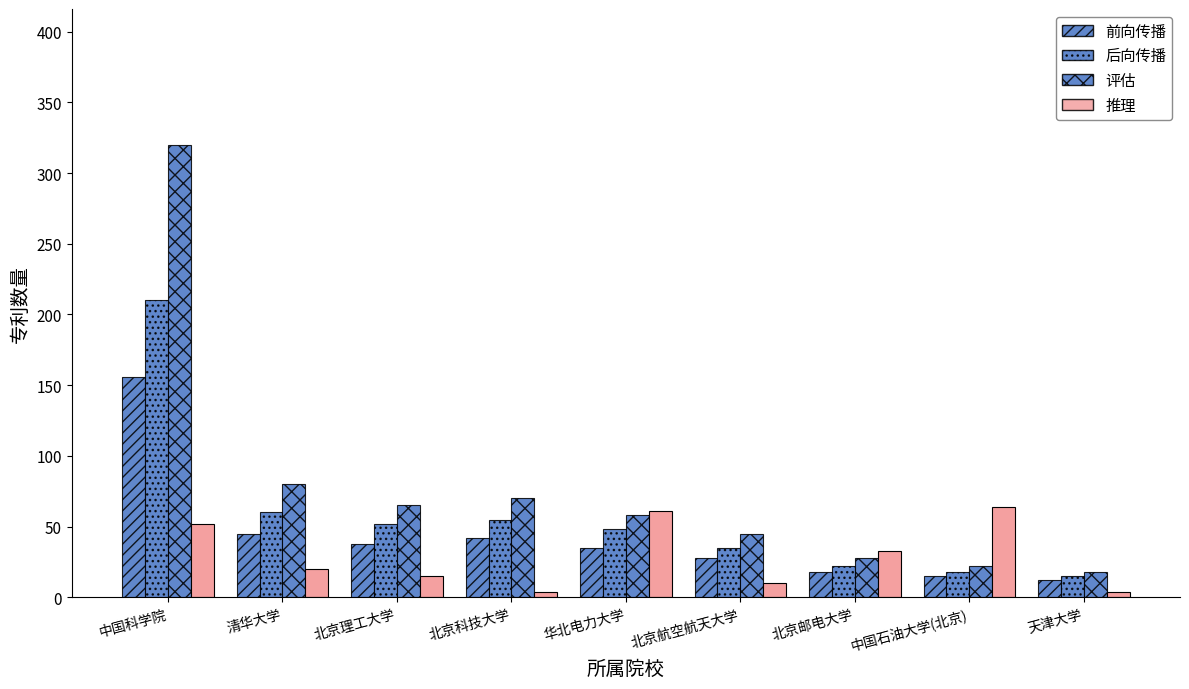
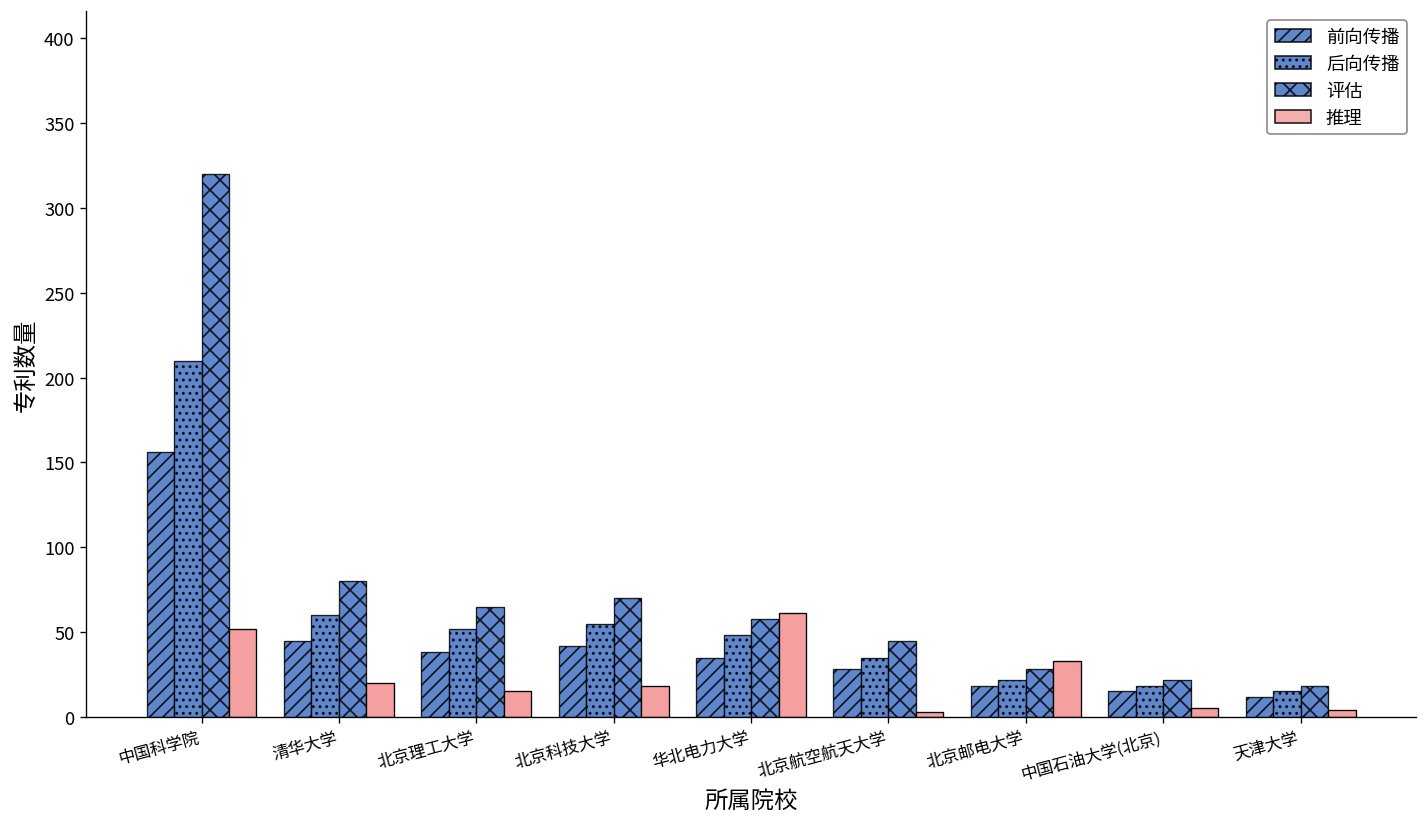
推理, 北京科技大学: 4 -> 18
推理, 北京航空航天大学: 10 -> 3
推理, 中国石油大学(北京): 64 -> 5
